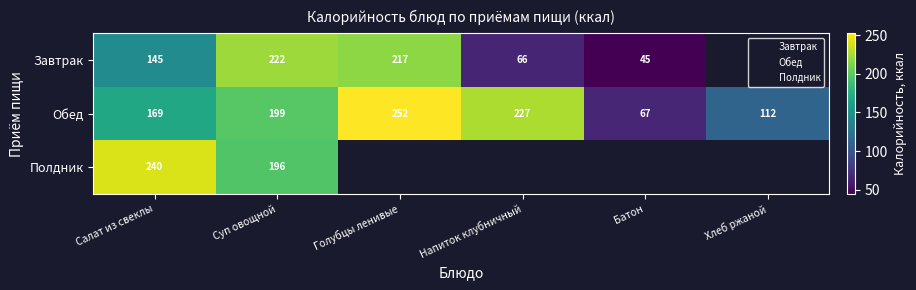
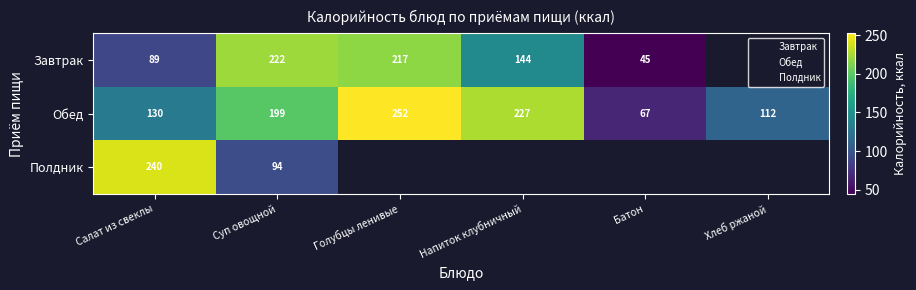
Завтрак, Салат из свеклы: 145 -> 89
Завтрак, Напиток клубничный: 66 -> 144
Обед, Салат из свеклы: 169 -> 130
Полдник, Суп овощной: 196 -> 94
